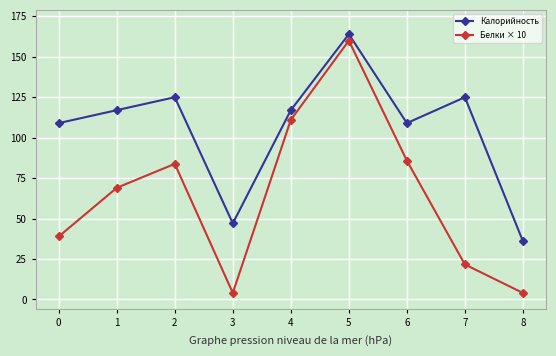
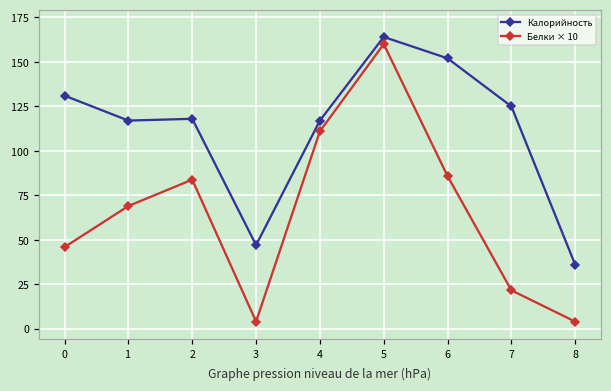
Калорийность, 0: 109 -> 131
Белки × 10, 0: 39 -> 46
Калорийность, 2: 125 -> 118
Калорийность, 6: 109 -> 152
